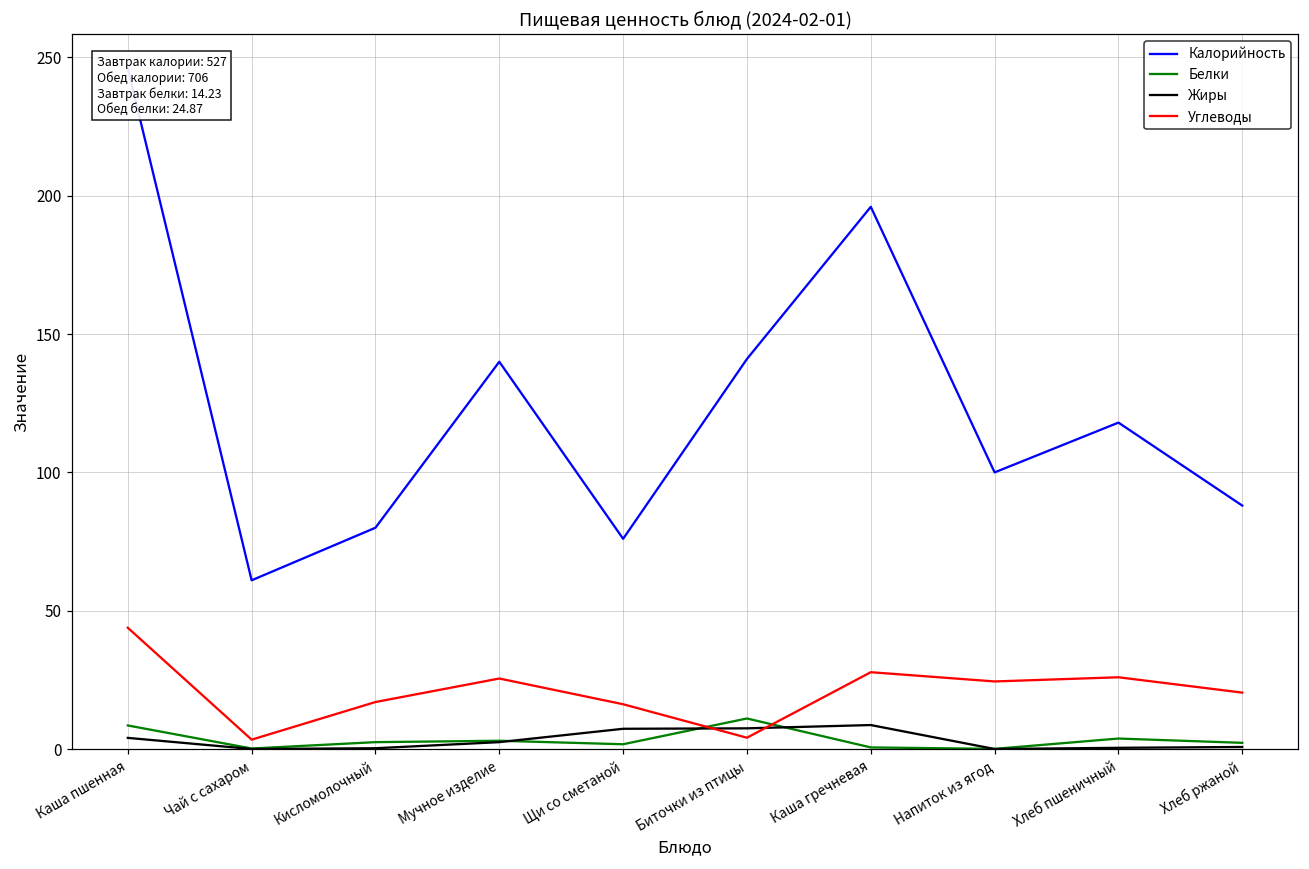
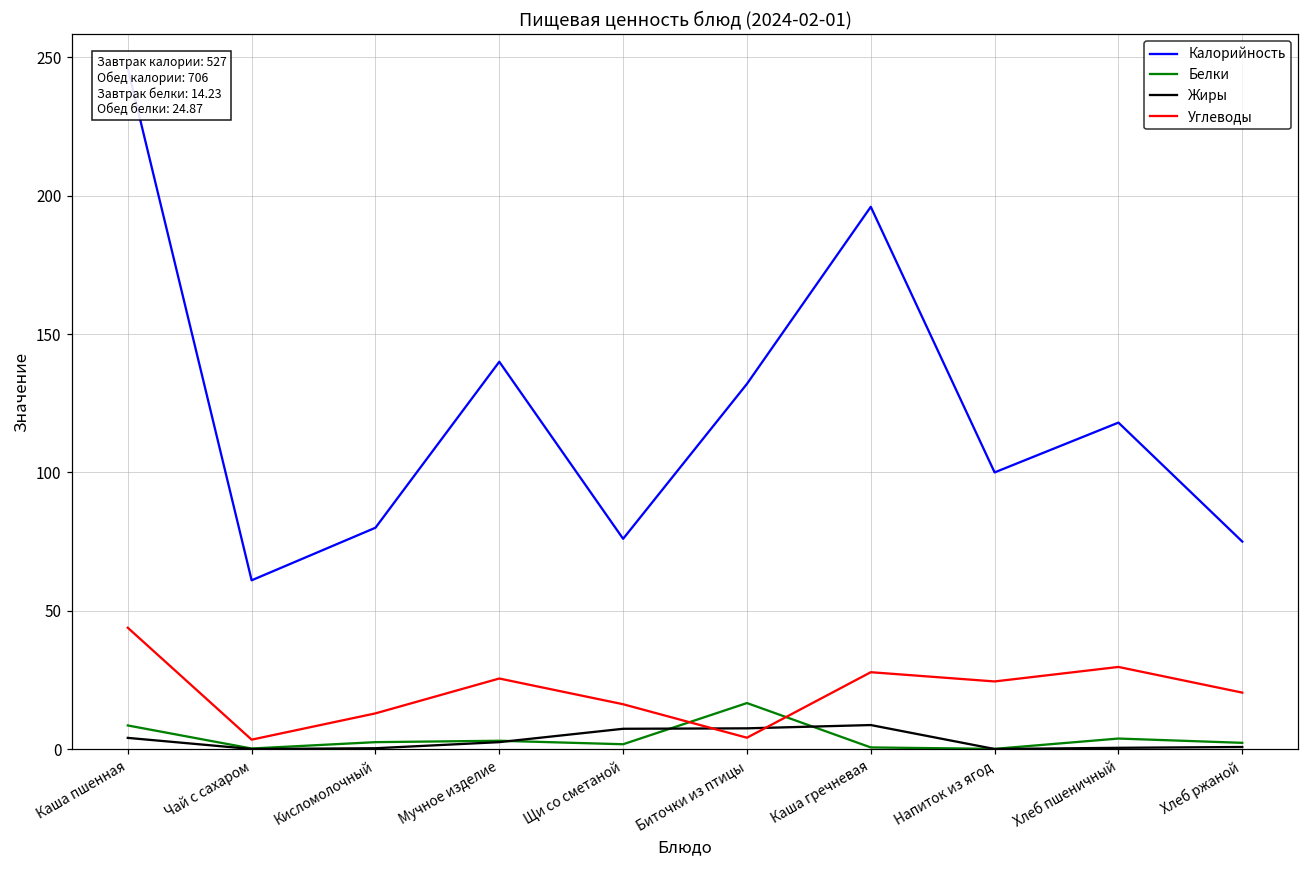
Углеводы, Кисломолочный: 17 -> 13
Калорийность, Биточки из птицы: 141 -> 132
Белки, Биточки из птицы: 11 -> 17
Углеводы, Хлеб пшеничный: 26 -> 30
Калорийность, Хлеб ржаной: 88 -> 75
